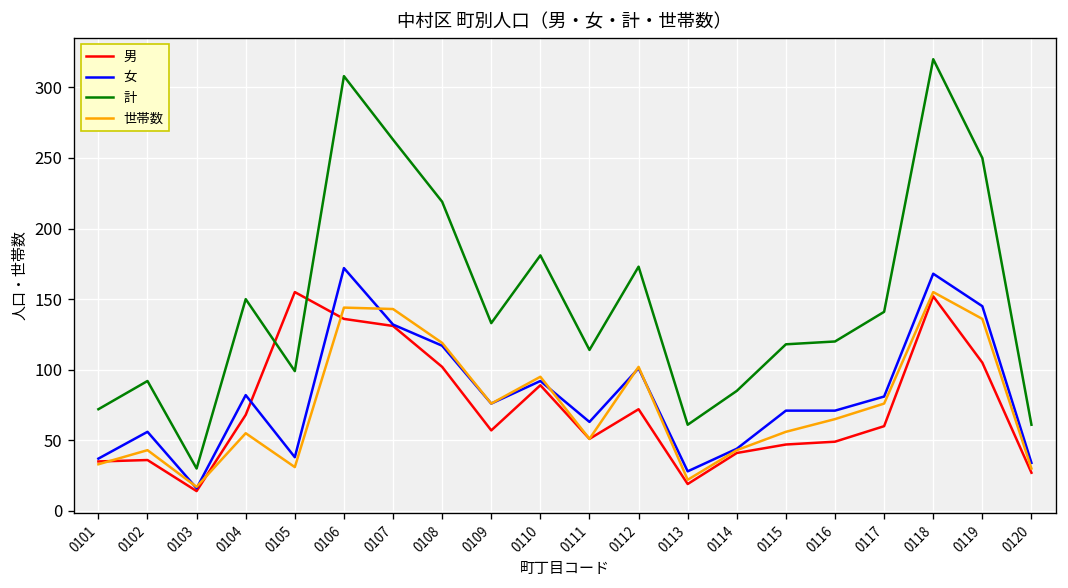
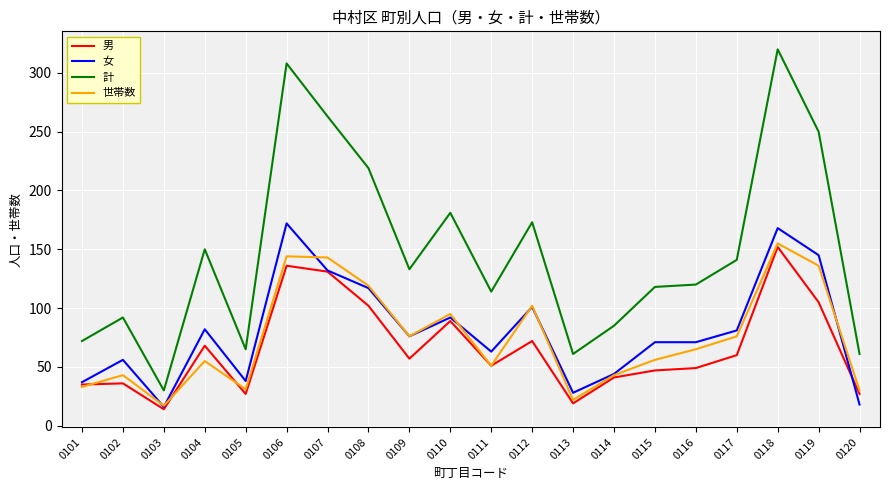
男, 0105: 155 -> 27
計, 0105: 99 -> 65
女, 0120: 34 -> 18
